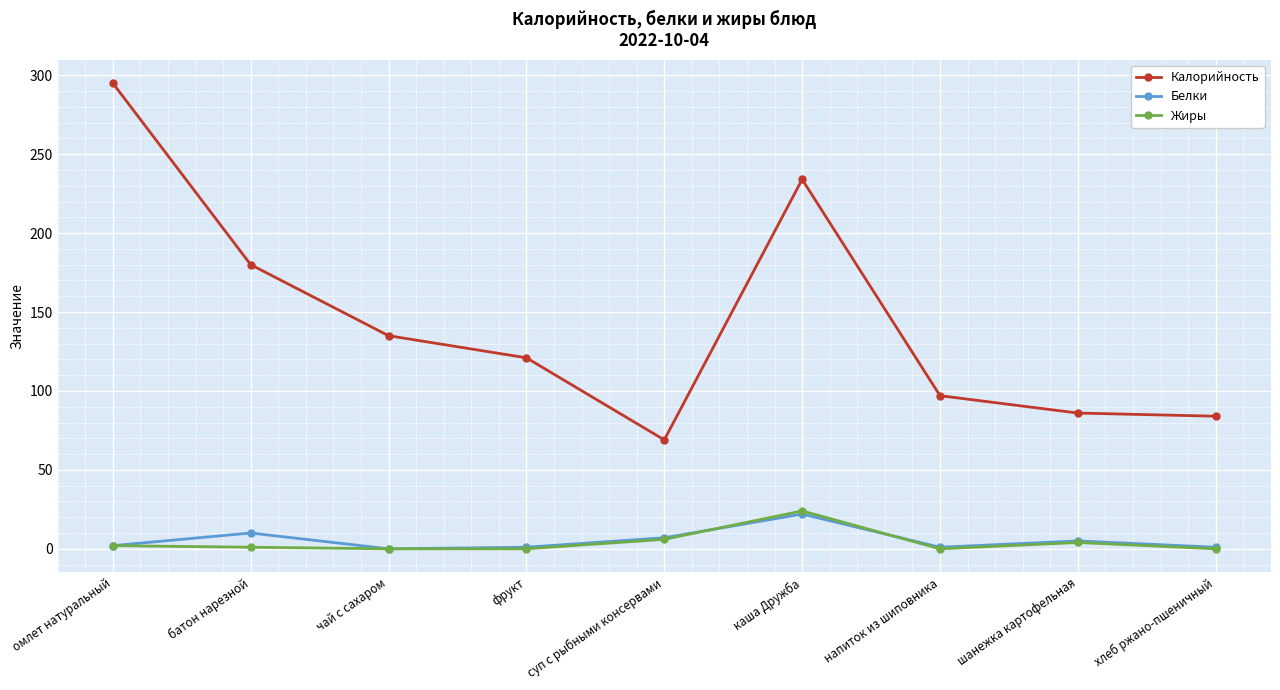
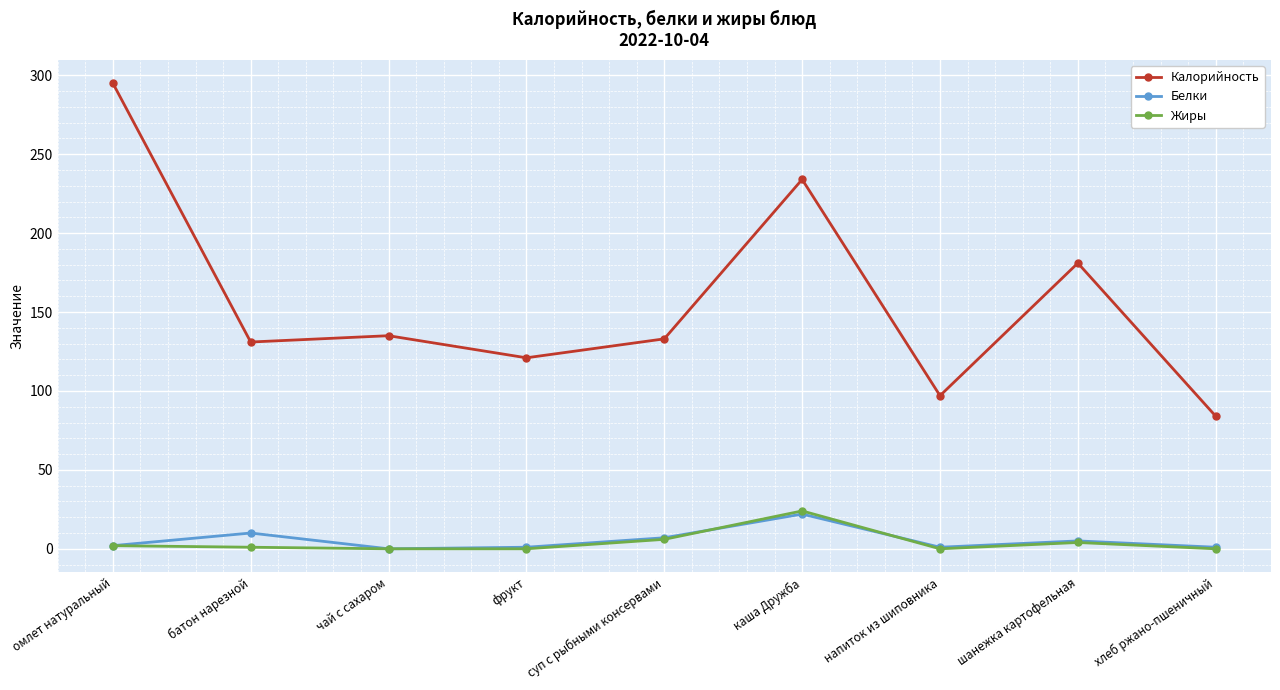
Калорийность, батон нарезной: 180 -> 131
Калорийность, суп с рыбными консервами: 69 -> 133
Калорийность, шанежка картофельная: 86 -> 181
